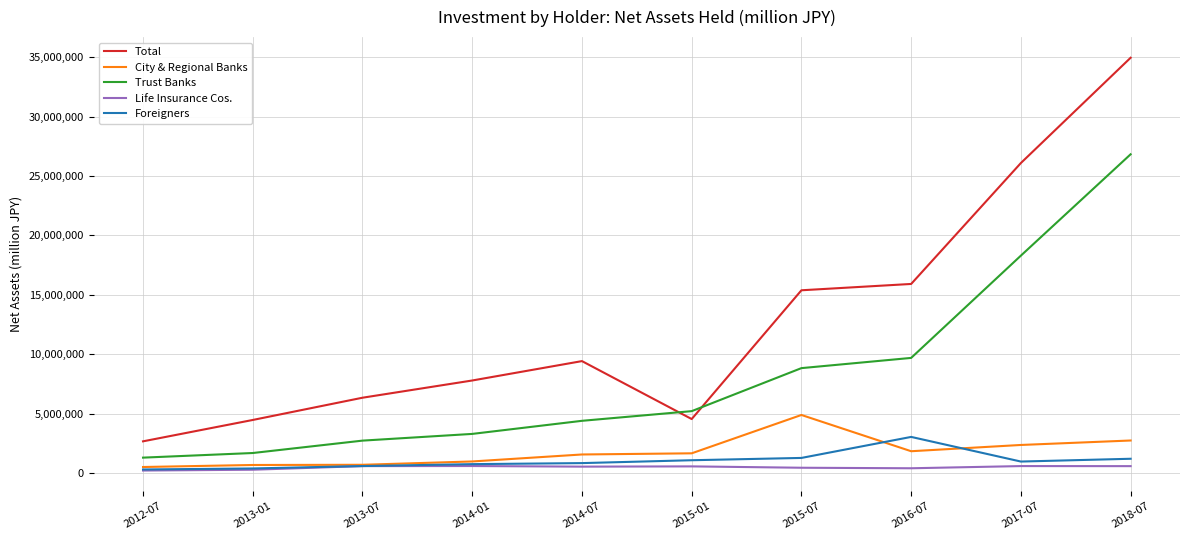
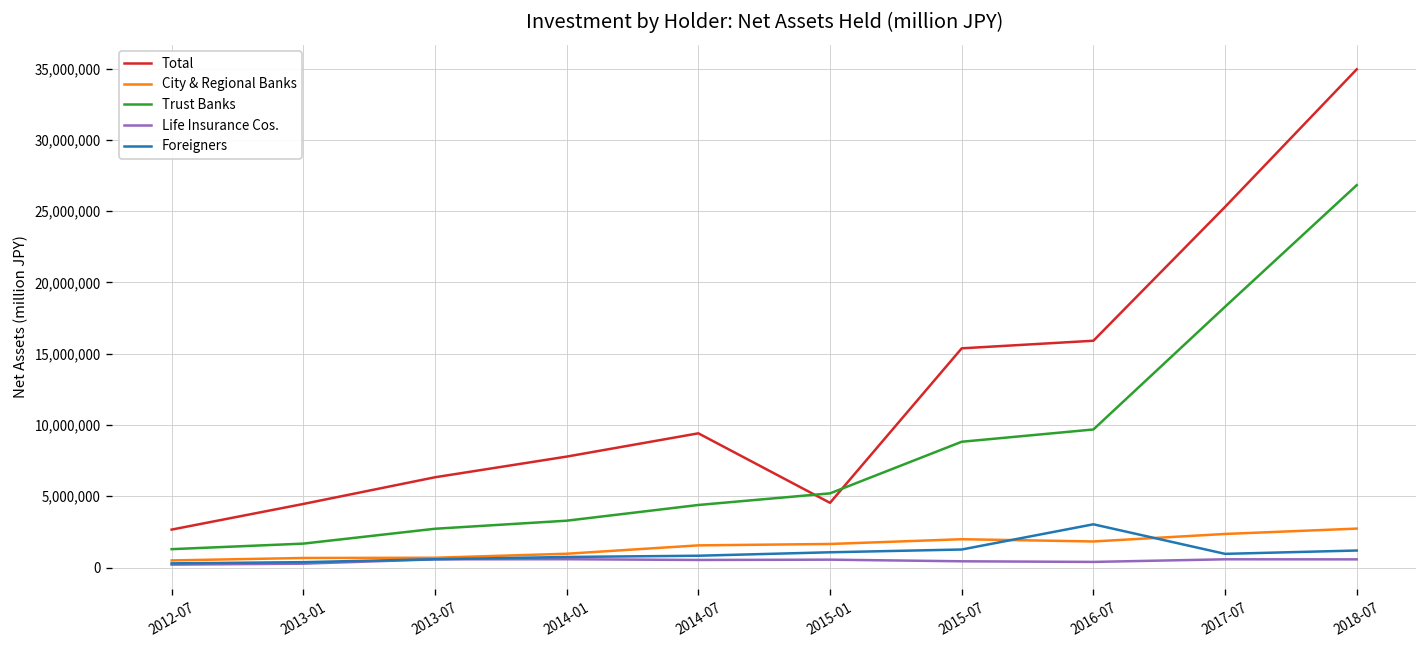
City & Regional Banks, 2015-07: 4,900,000 -> 2,000,000
Total, 2017-07: 26,100,000 -> 25,300,000
